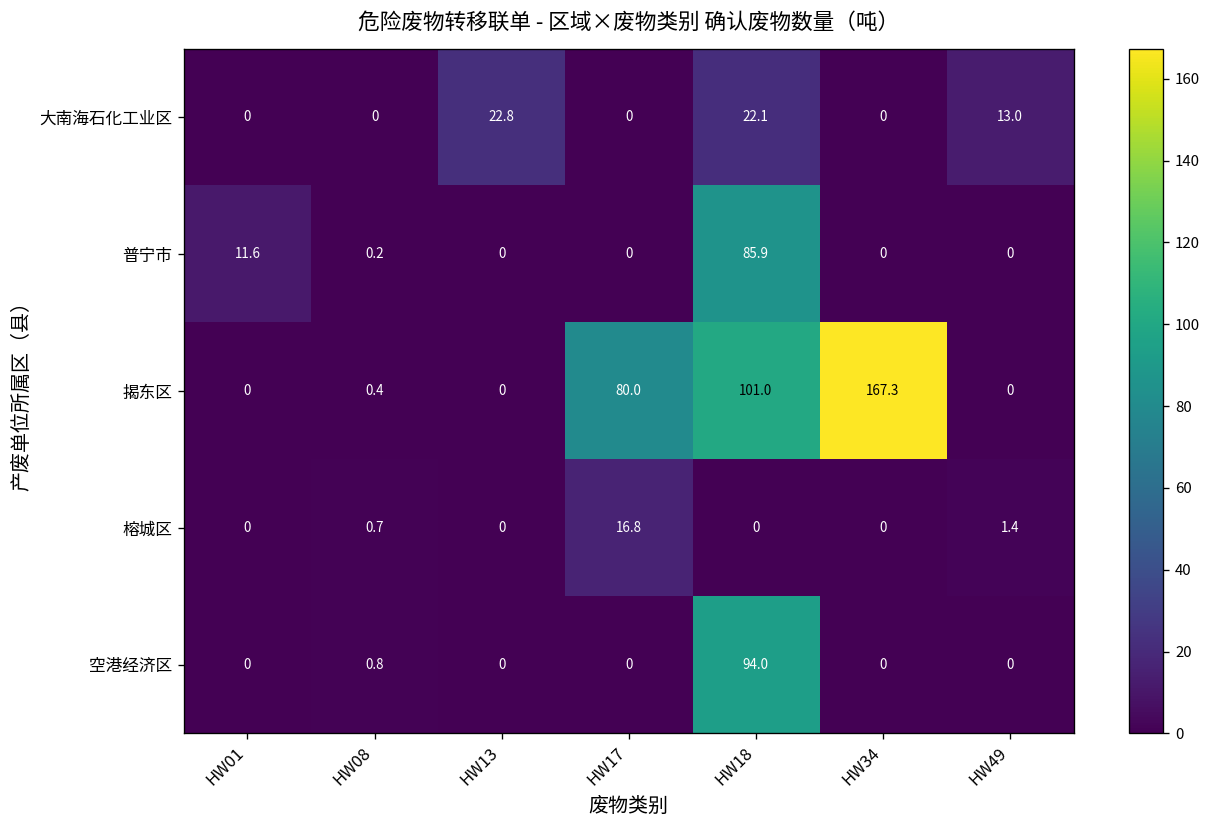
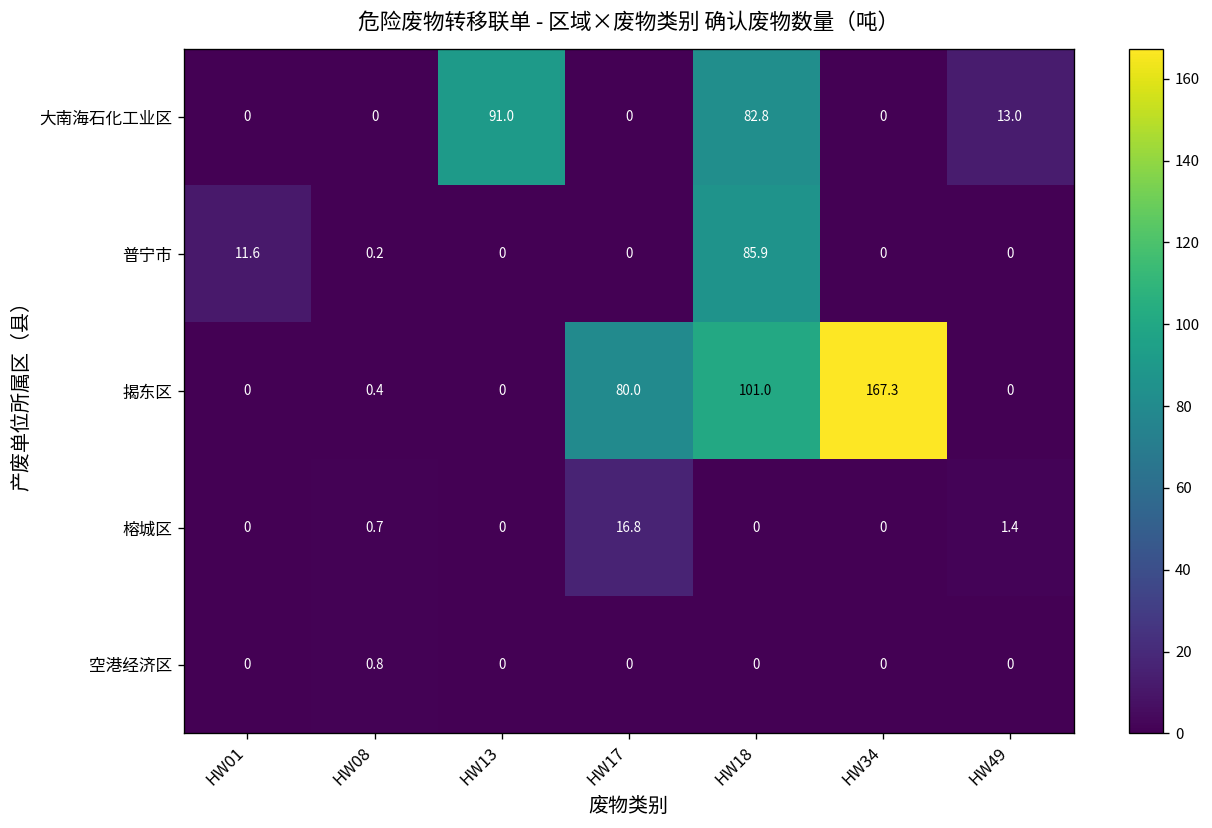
大南海石化工业区, HW13: 22.8 -> 91.0
大南海石化工业区, HW18: 22.1 -> 82.8
空港经济区, HW18: 94.0 -> 0
